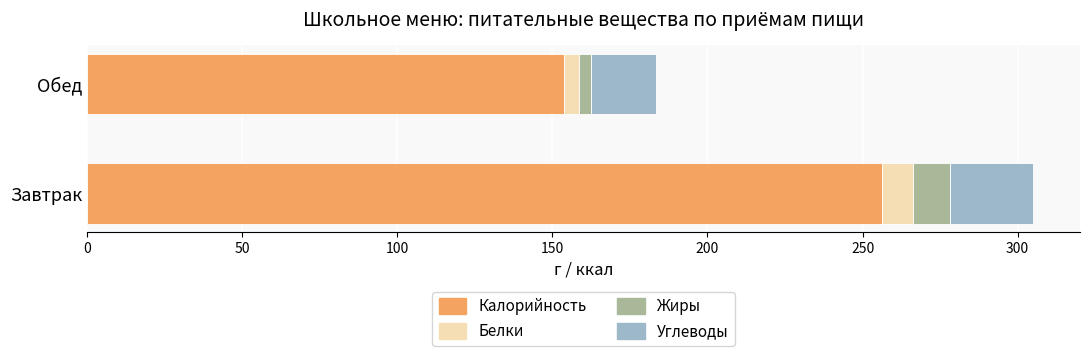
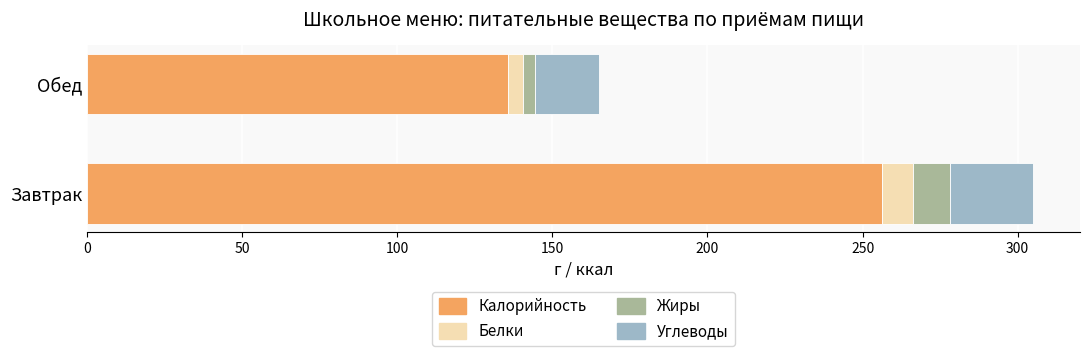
Калорийность, Обед: 154 -> 136
